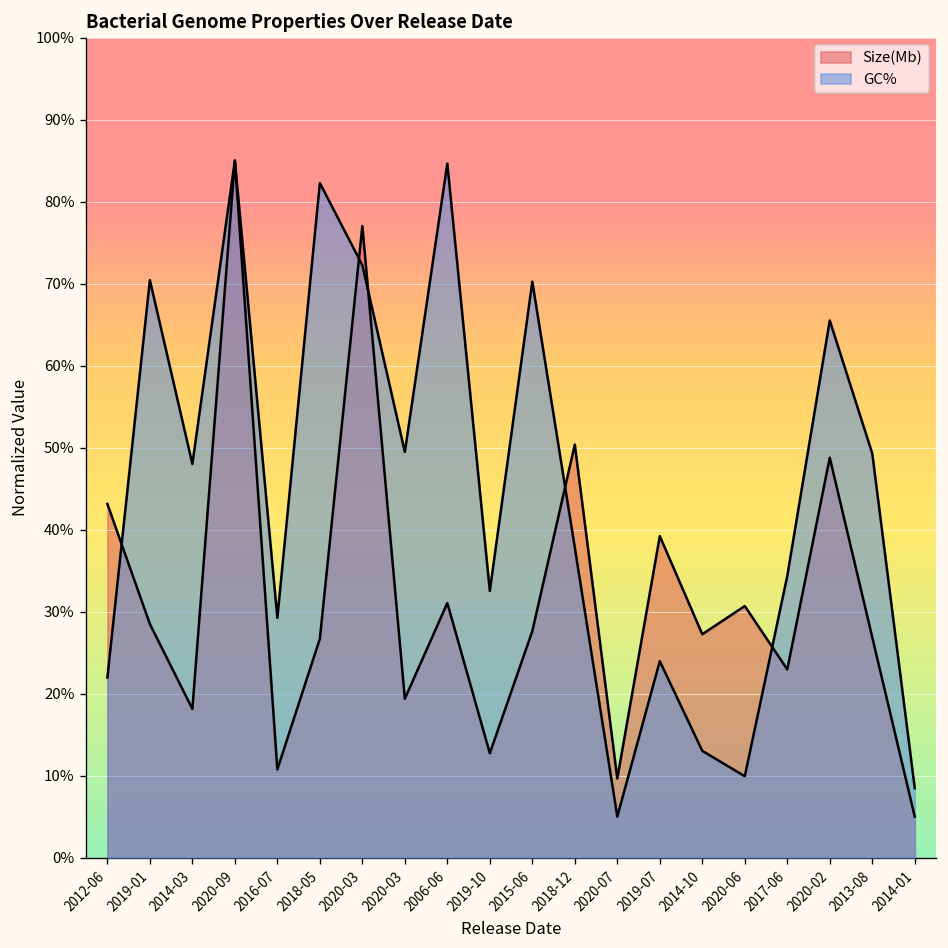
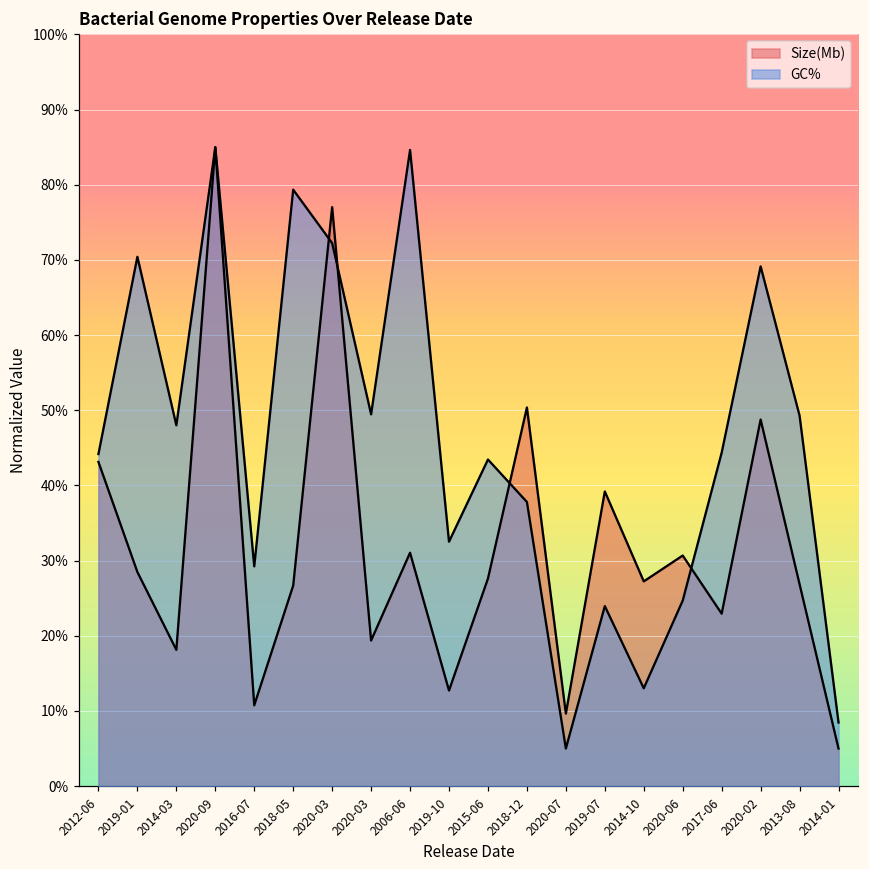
GC%, 2012-06: 22% -> 44%
GC%, 2018-05: 82% -> 79%
GC%, 2015-06: 70% -> 43%
GC%, 2020-06: 10% -> 25%
GC%, 2017-06: 34% -> 44%
GC%, 2020-02: 66% -> 69%
